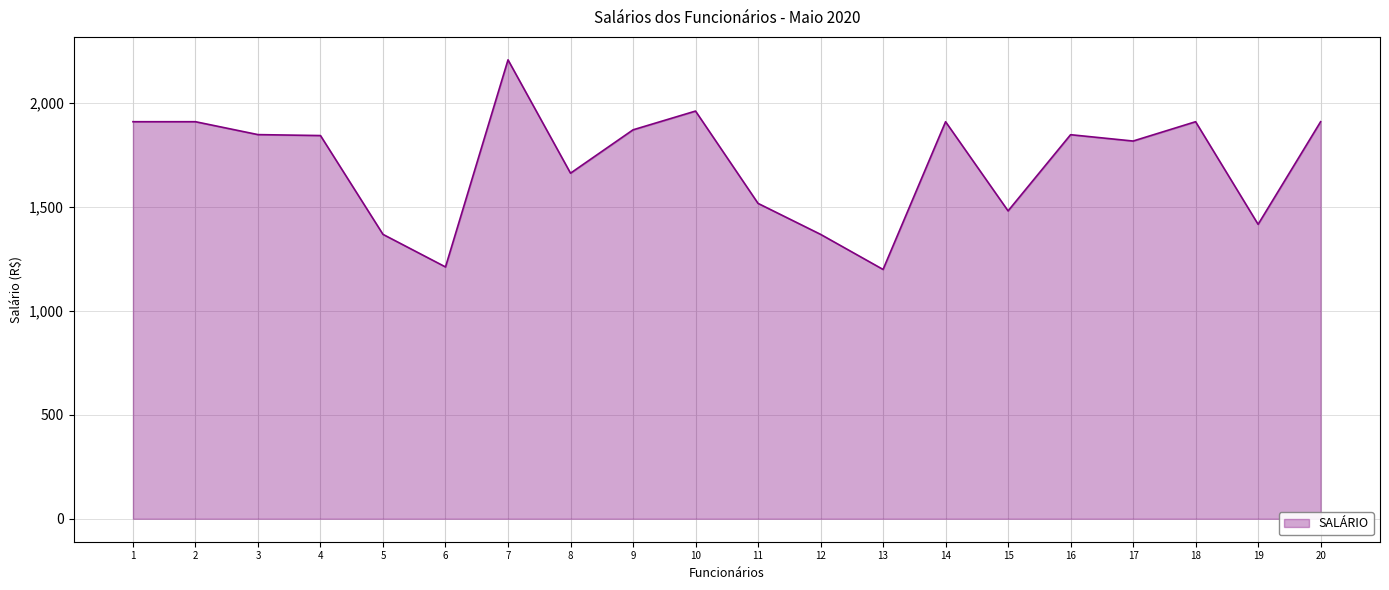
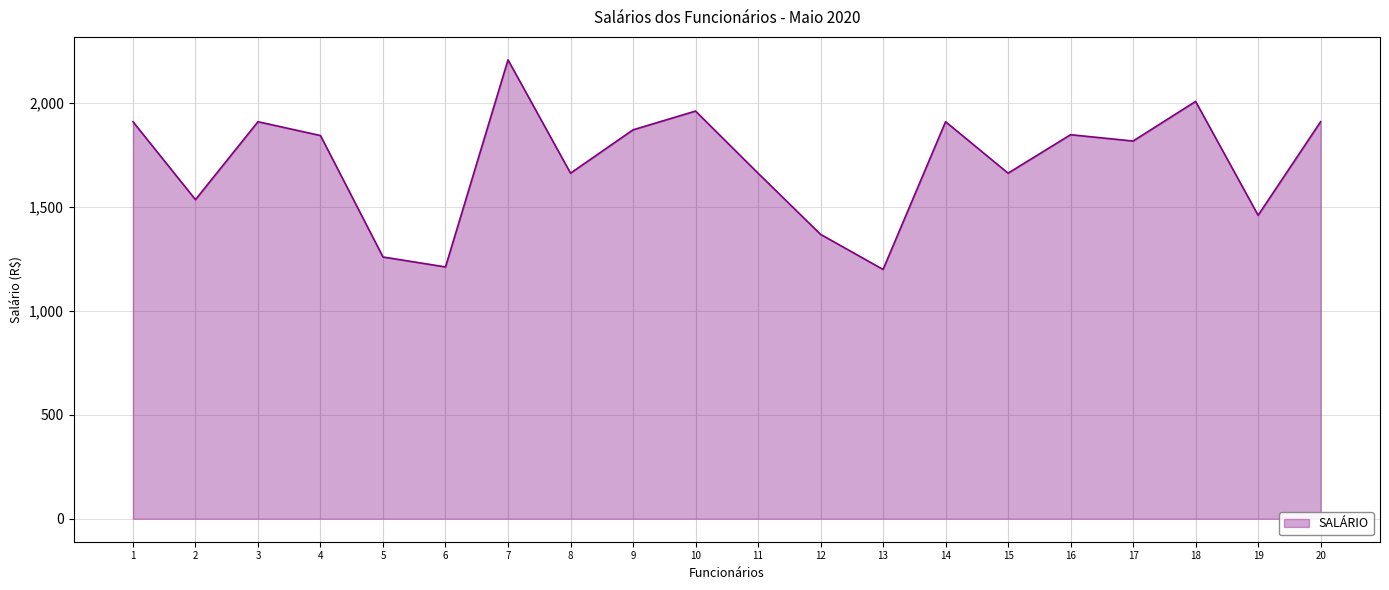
2: 1,910 -> 1,530
3: 1,850 -> 1,910
5: 1,370 -> 1,260
11: 1,520 -> 1,660
15: 1,480 -> 1,660
18: 1,910 -> 2,010
19: 1,420 -> 1,460
